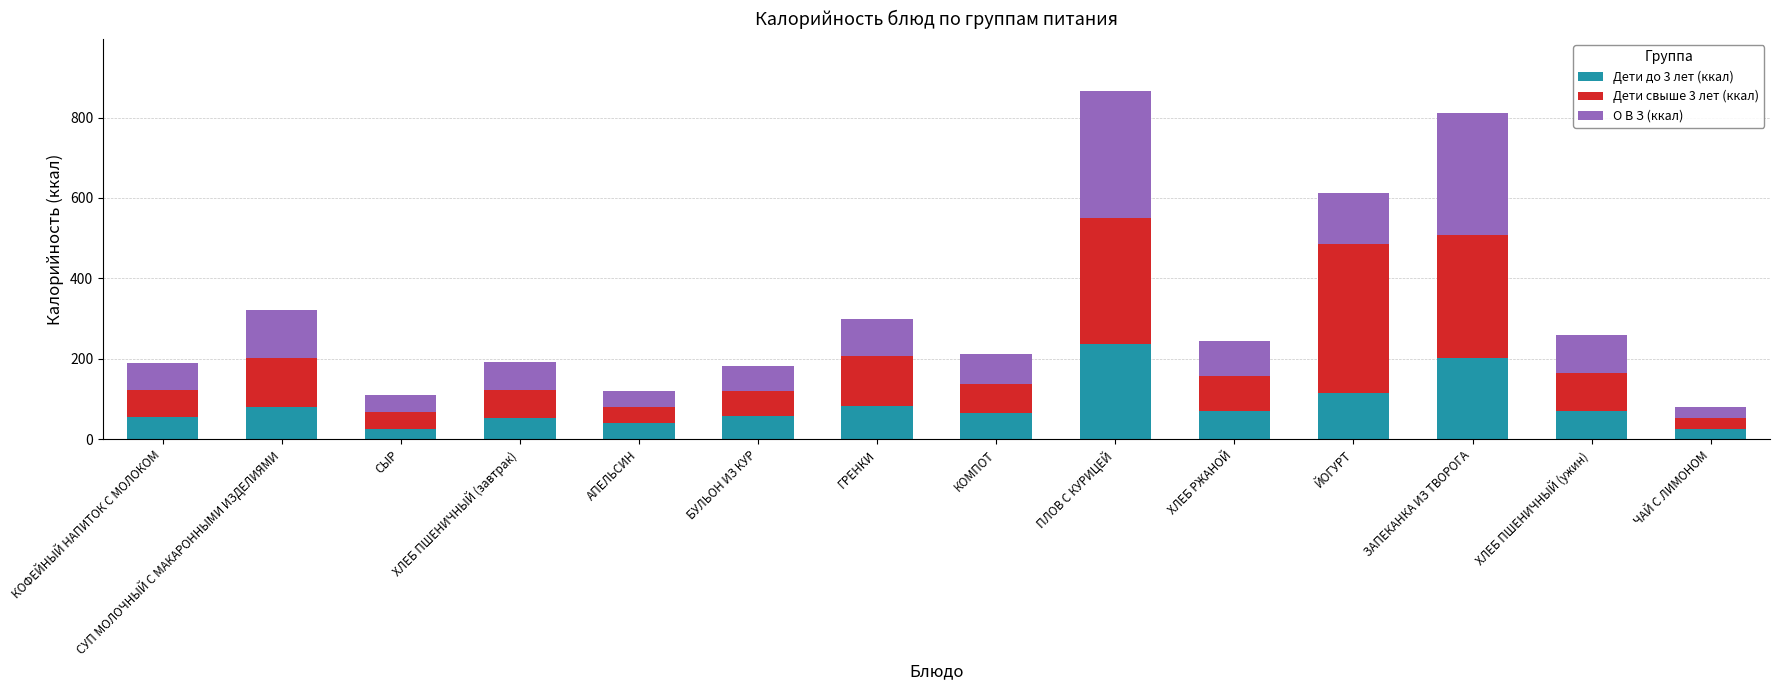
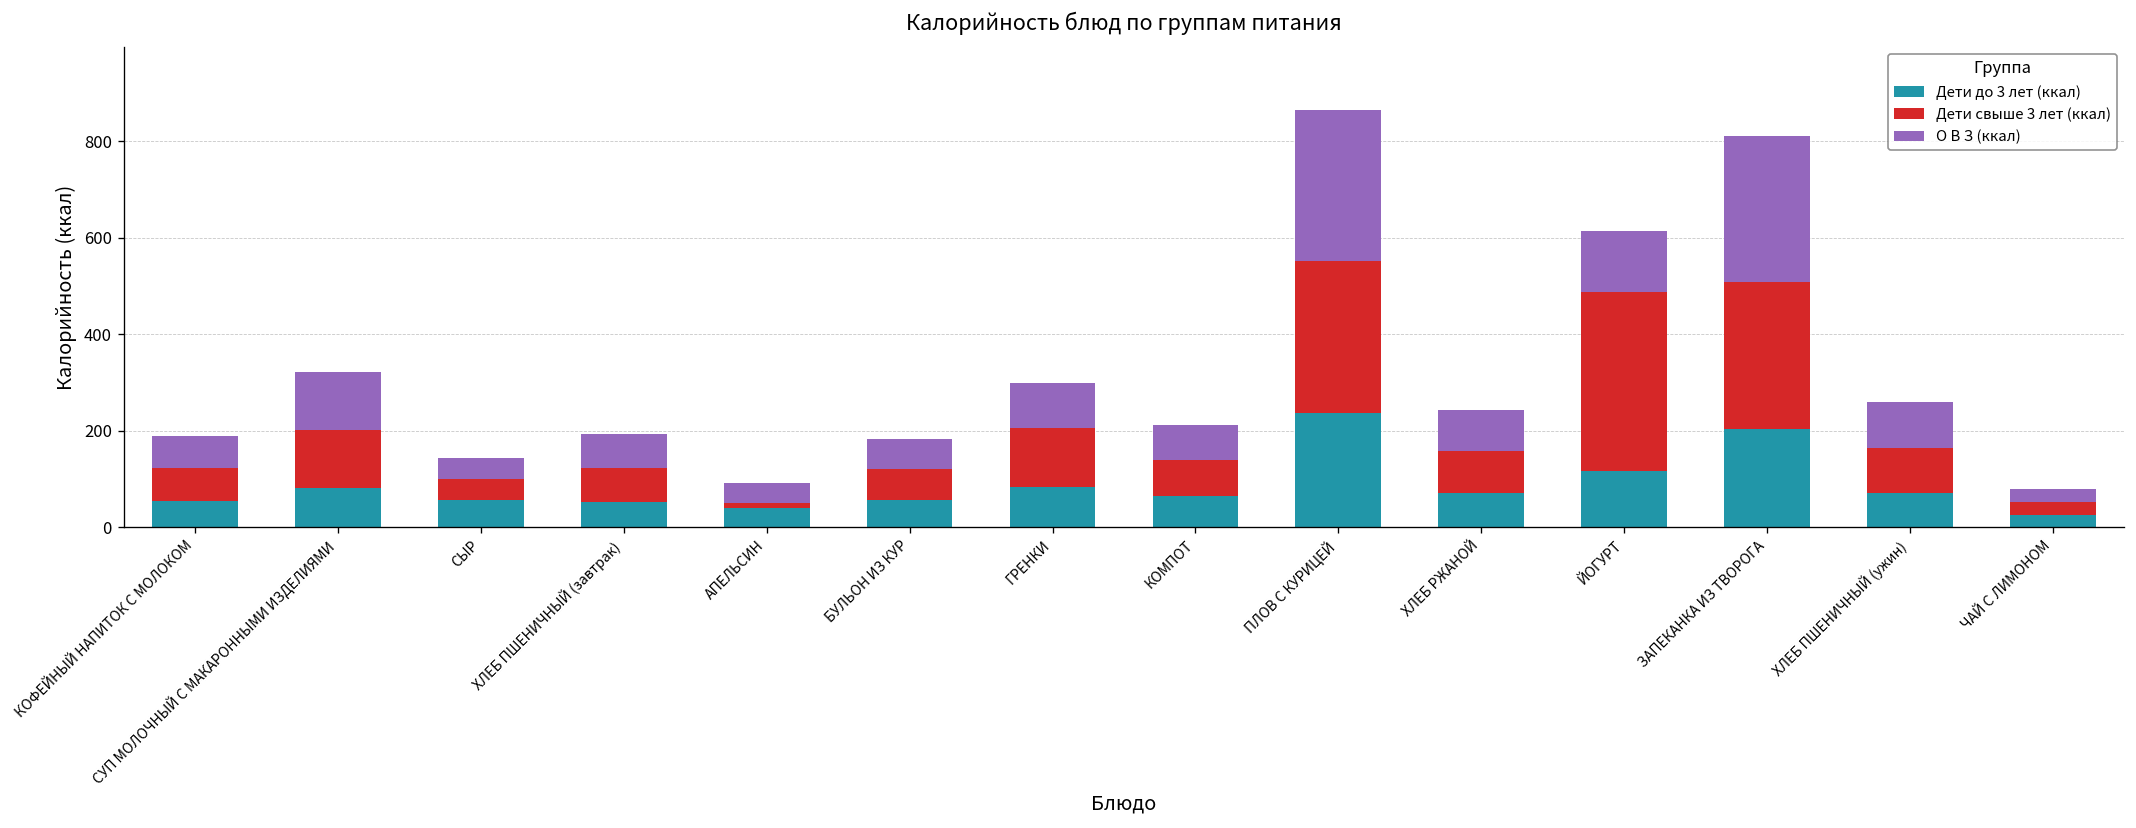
Дети до 3 лет (ккал), СЫР: 30 -> 60
Дети свыше 3 лет (ккал), АПЕЛЬСИН: 40 -> 10
